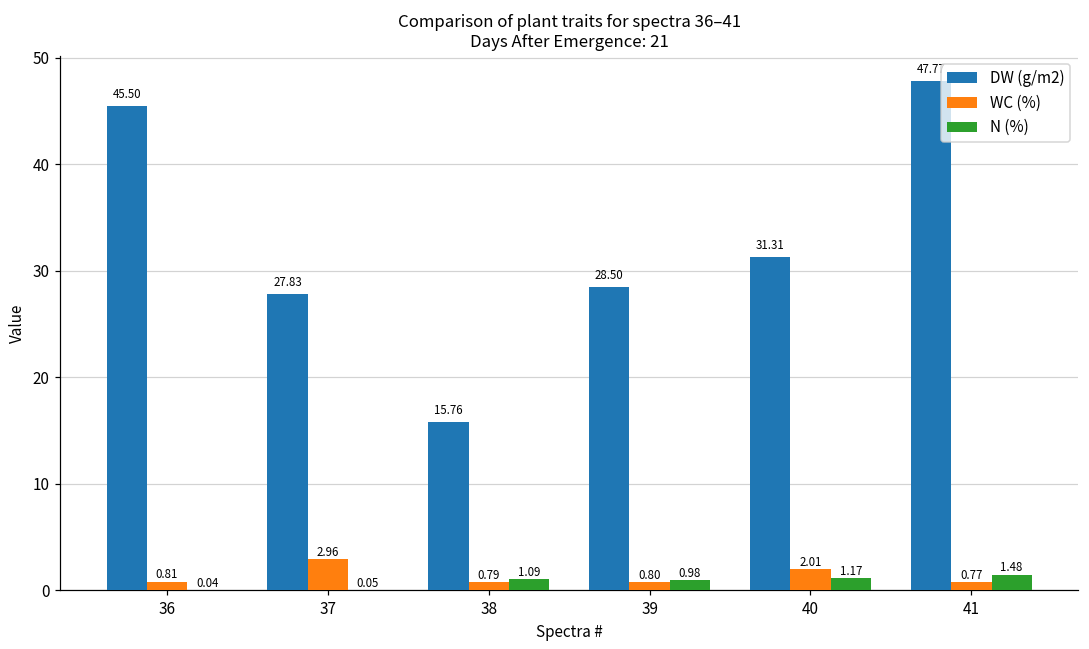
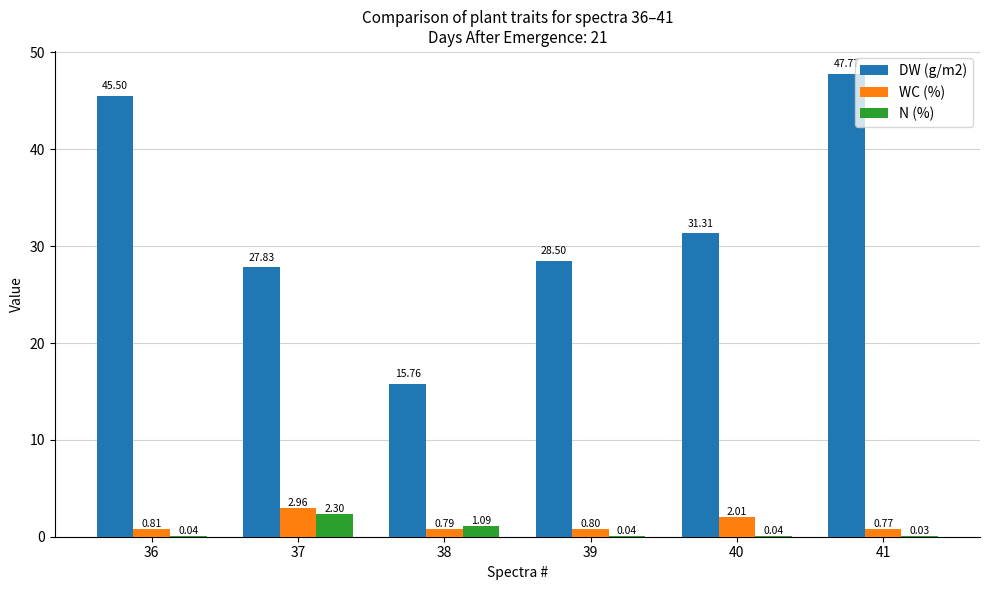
N (%), 37: 0.05 -> 2.30
N (%), 39: 0.98 -> 0.04
N (%), 40: 1.17 -> 0.04
N (%), 41: 1.48 -> 0.03
